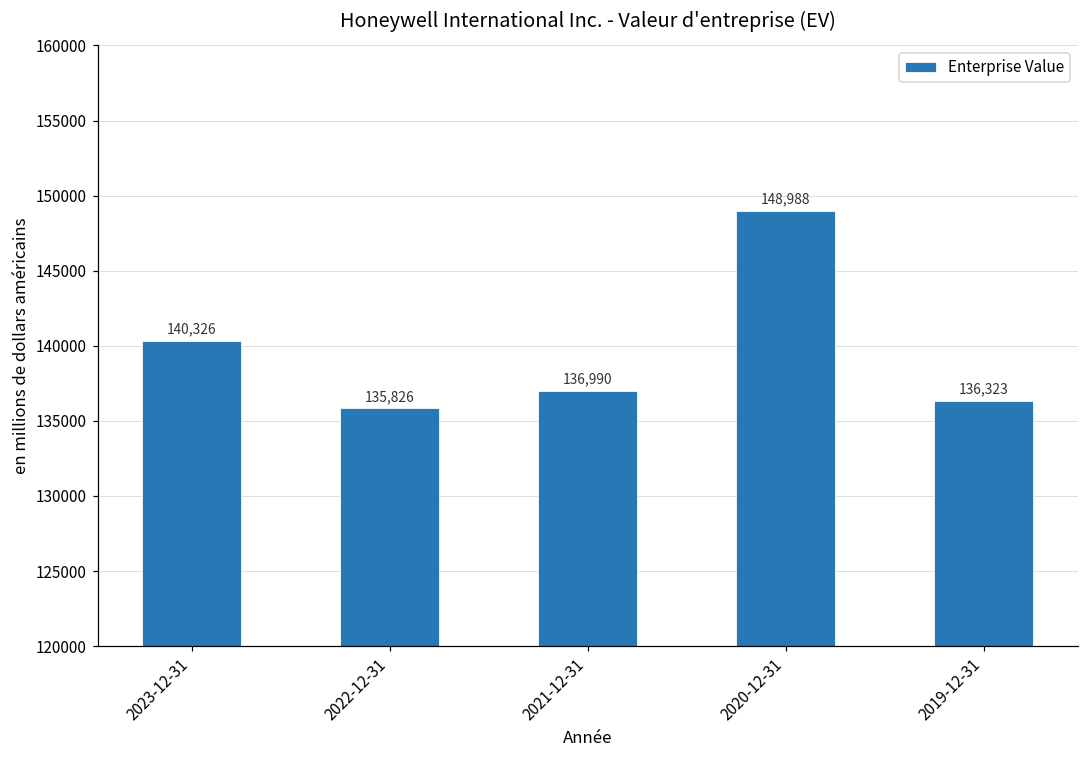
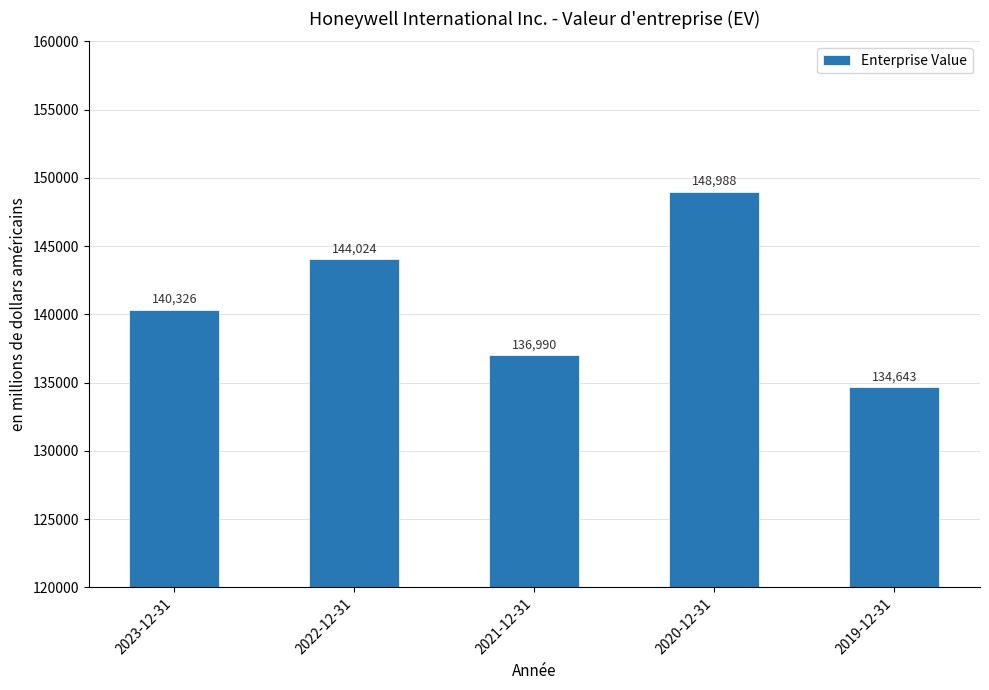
2022-12-31: 135,826 -> 144,024
2019-12-31: 136,323 -> 134,643
